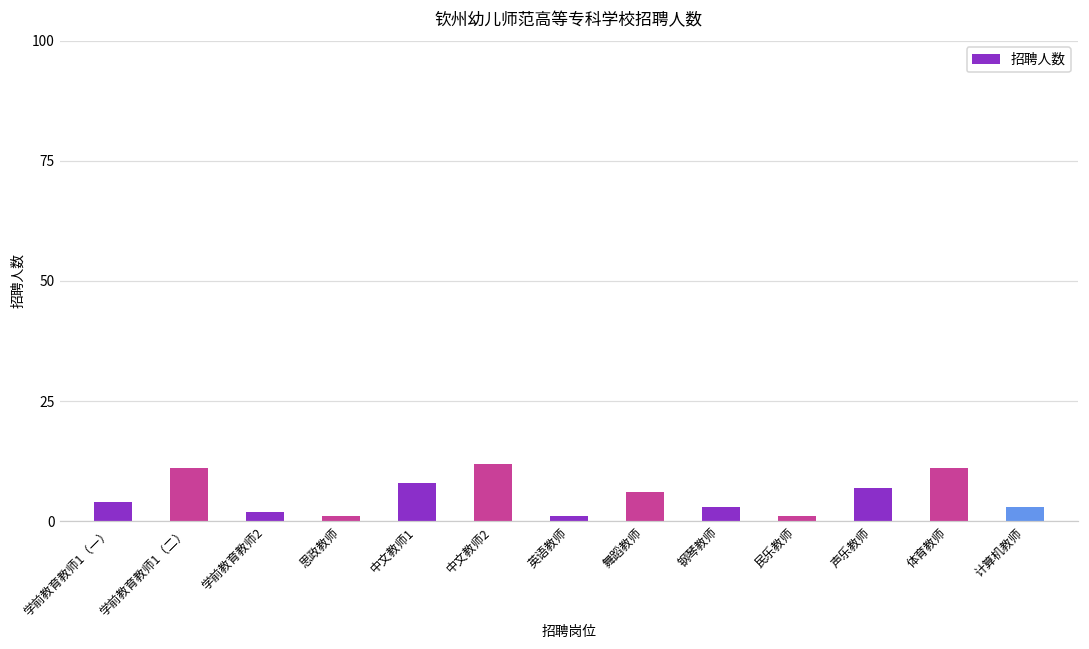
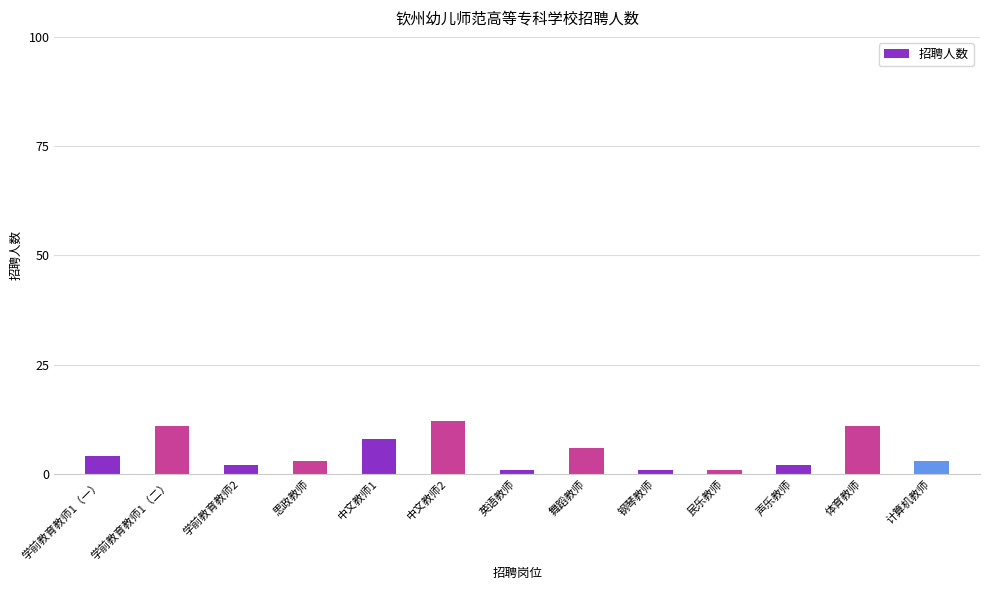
思政教师: 1 -> 3
钢琴教师: 3 -> 1
声乐教师: 7 -> 2
